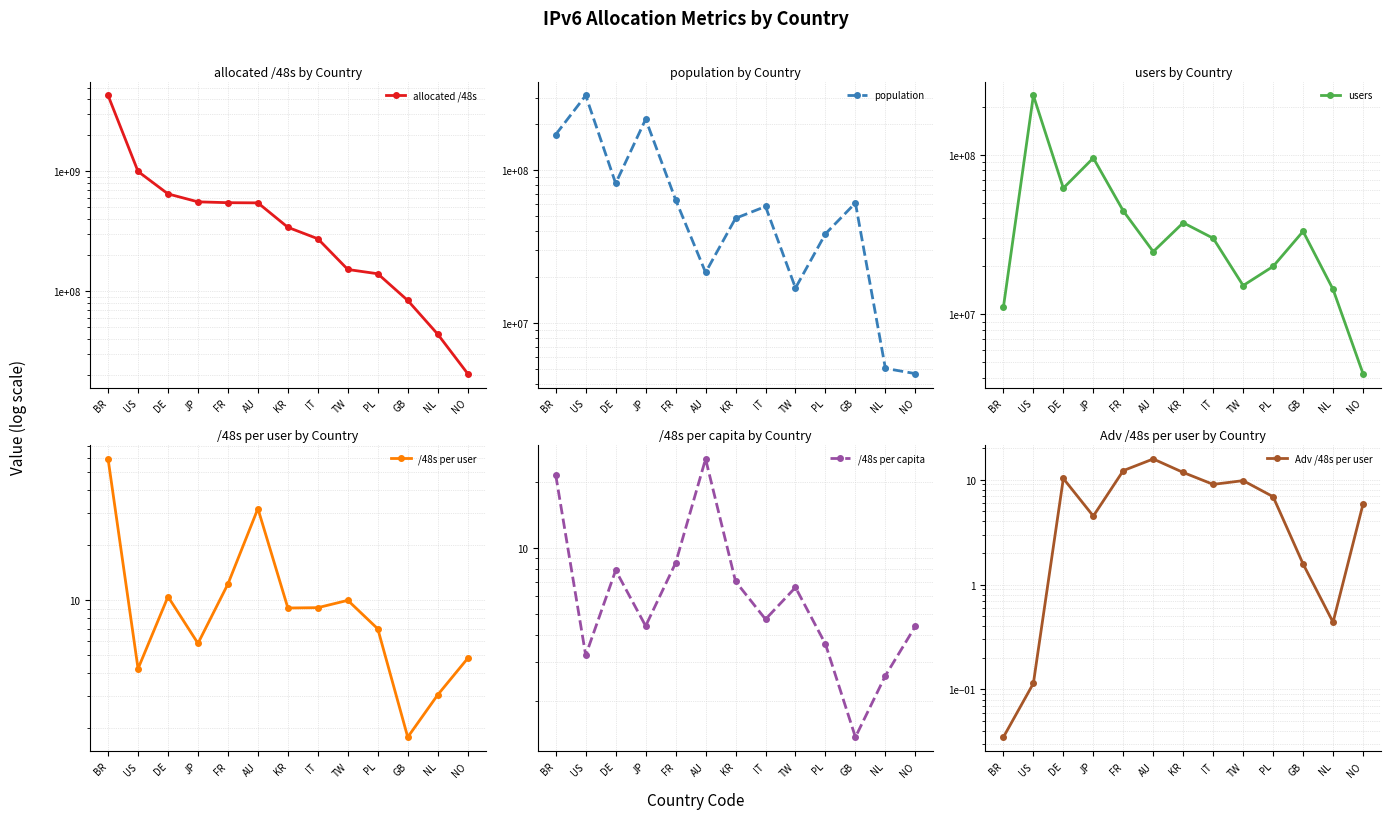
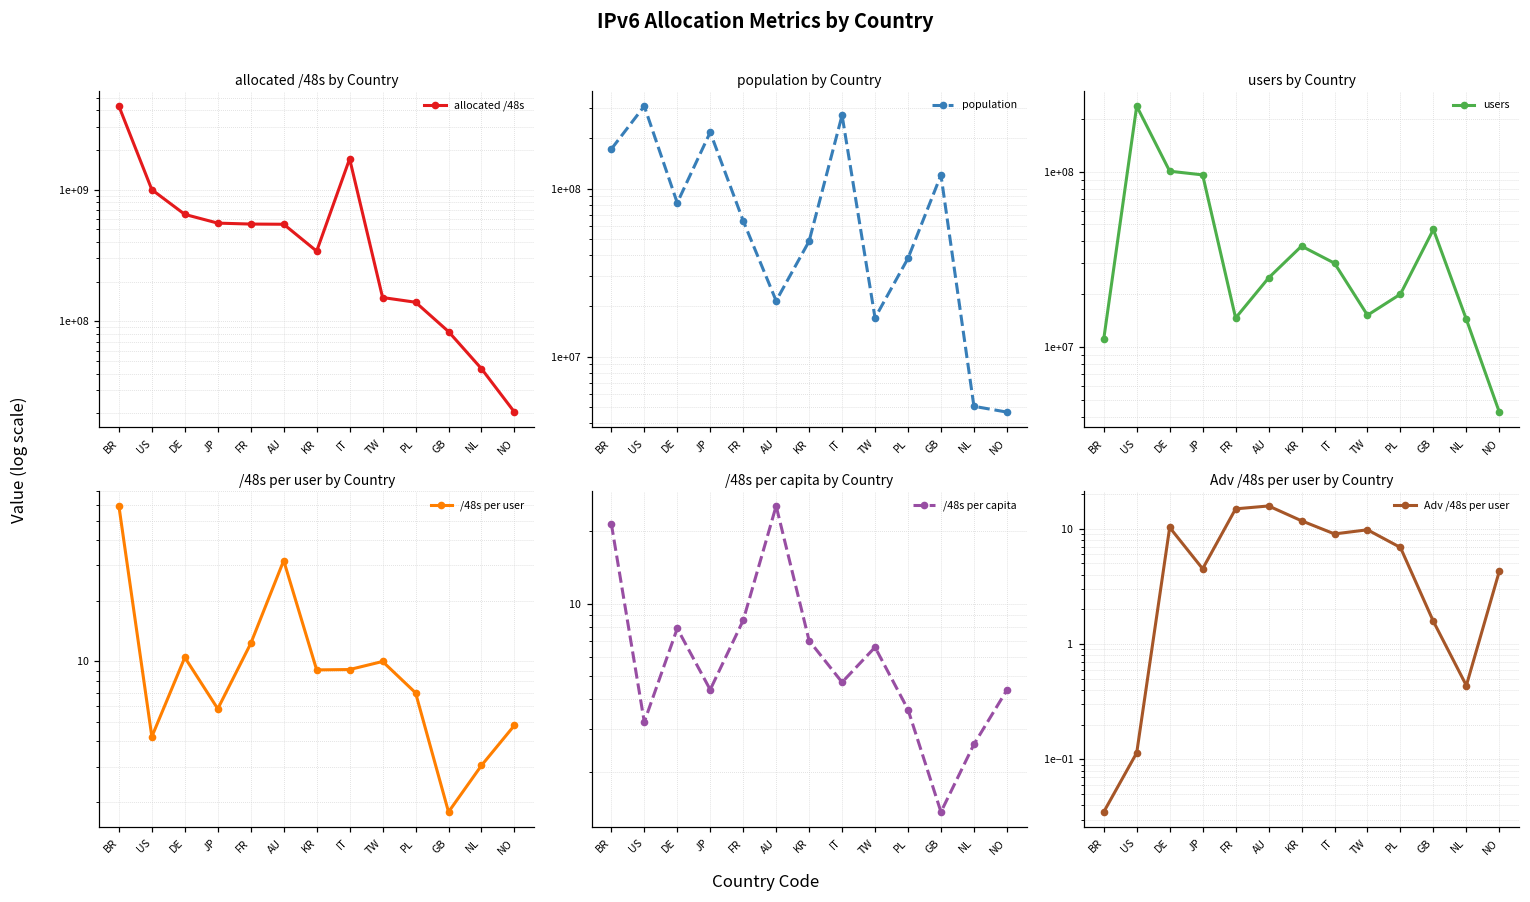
allocated /48s by Country, IT: 270000000 -> 1700000000
population by Country, IT: 58000000 -> 270000000
population by Country, GB: 61000000 -> 120000000
users by Country, DE: 62000000 -> 100000000
users by Country, FR: 45000000 -> 15000000
users by Country, GB: 33000000 -> 47000000
Adv /48s per user by Country, FR: 12 -> 15
Adv /48s per user by Country, NO: 6 -> 4.3
